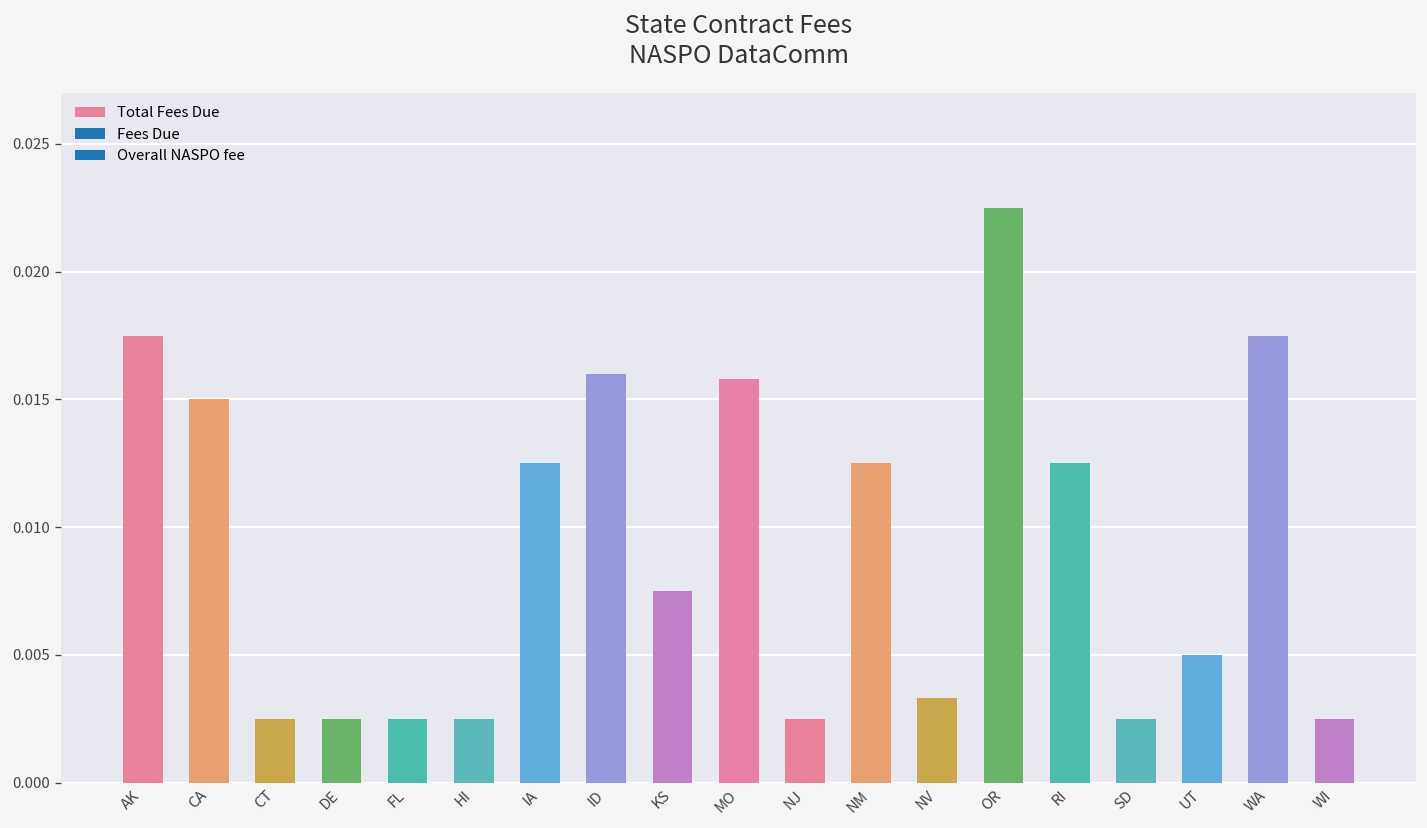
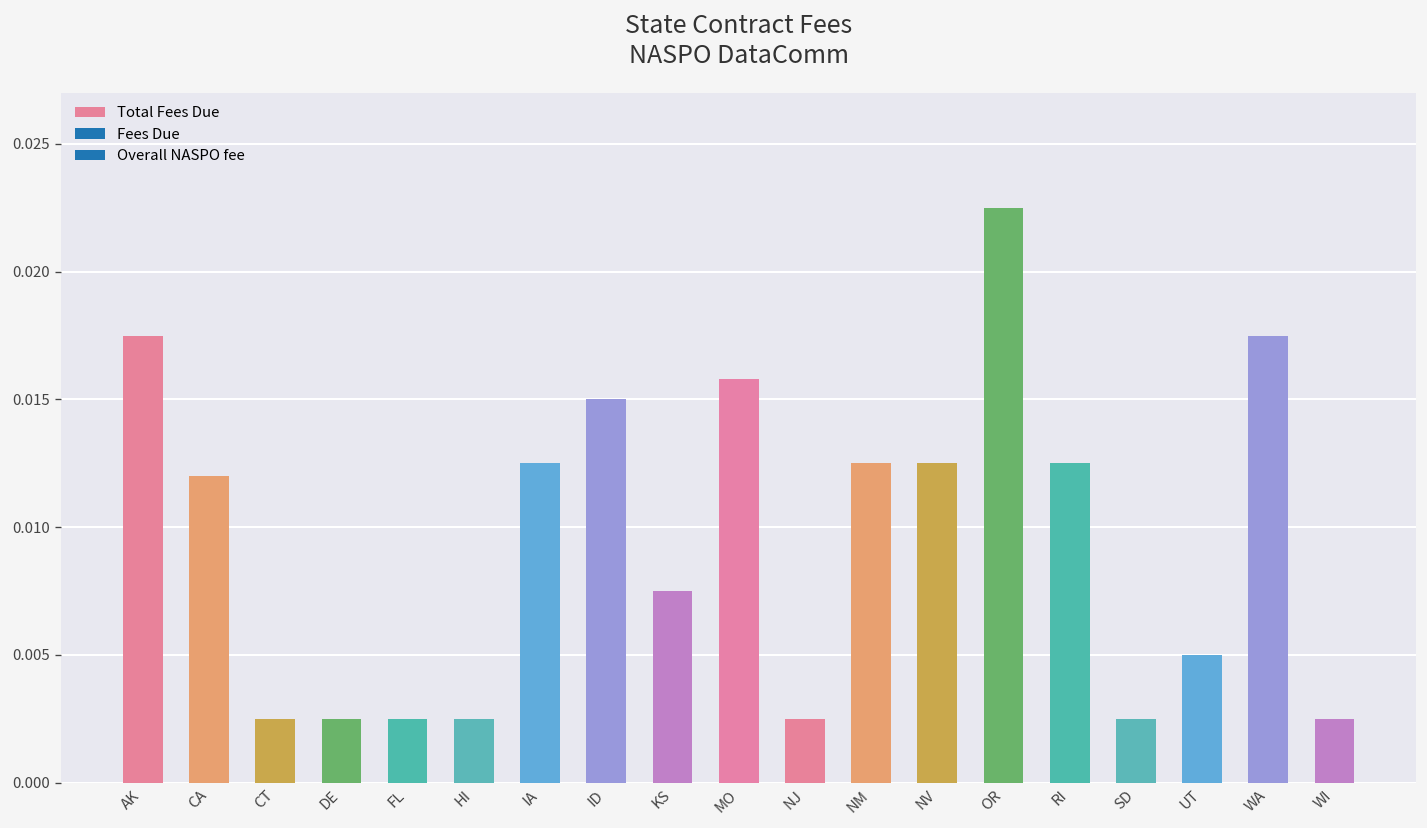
CA: 0.015 -> 0.012
ID: 0.016 -> 0.015
NV: 0.0033 -> 0.0125
